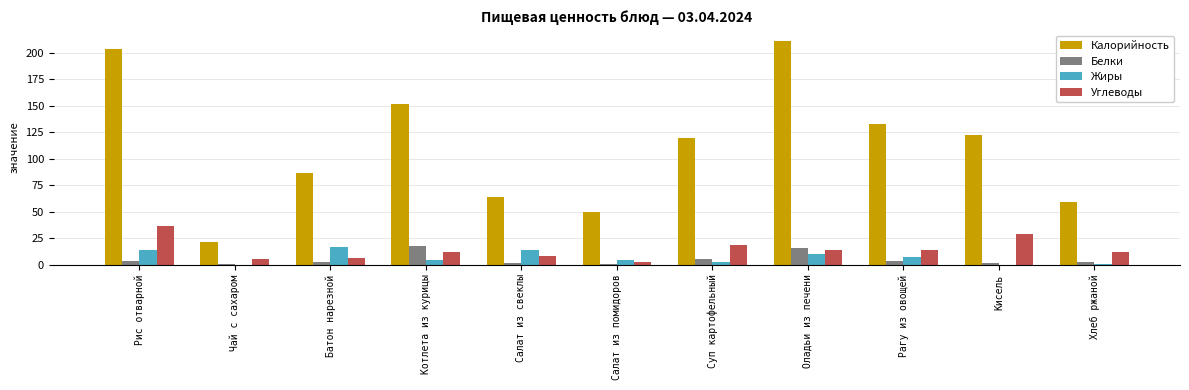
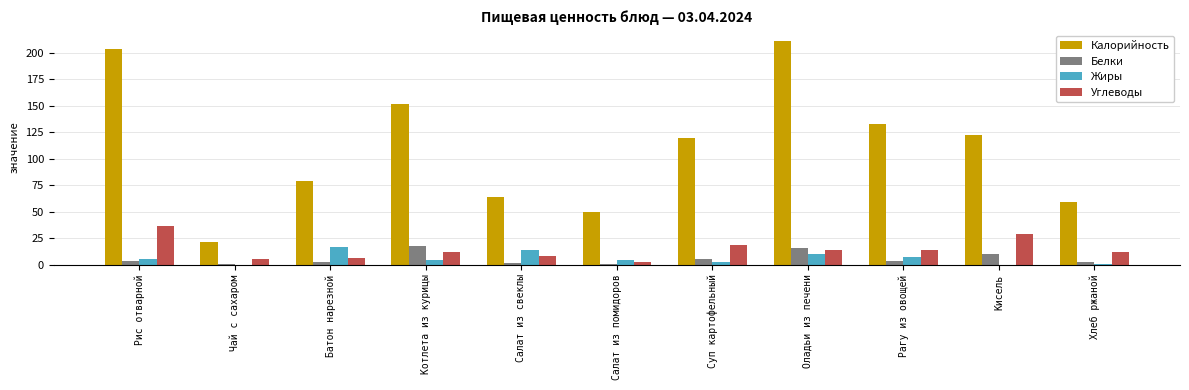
Жиры, Рис отварной: 13 -> 5
Калорийность, Батон нарезной: 86 -> 79
Белки, Кисель: 1 -> 10
